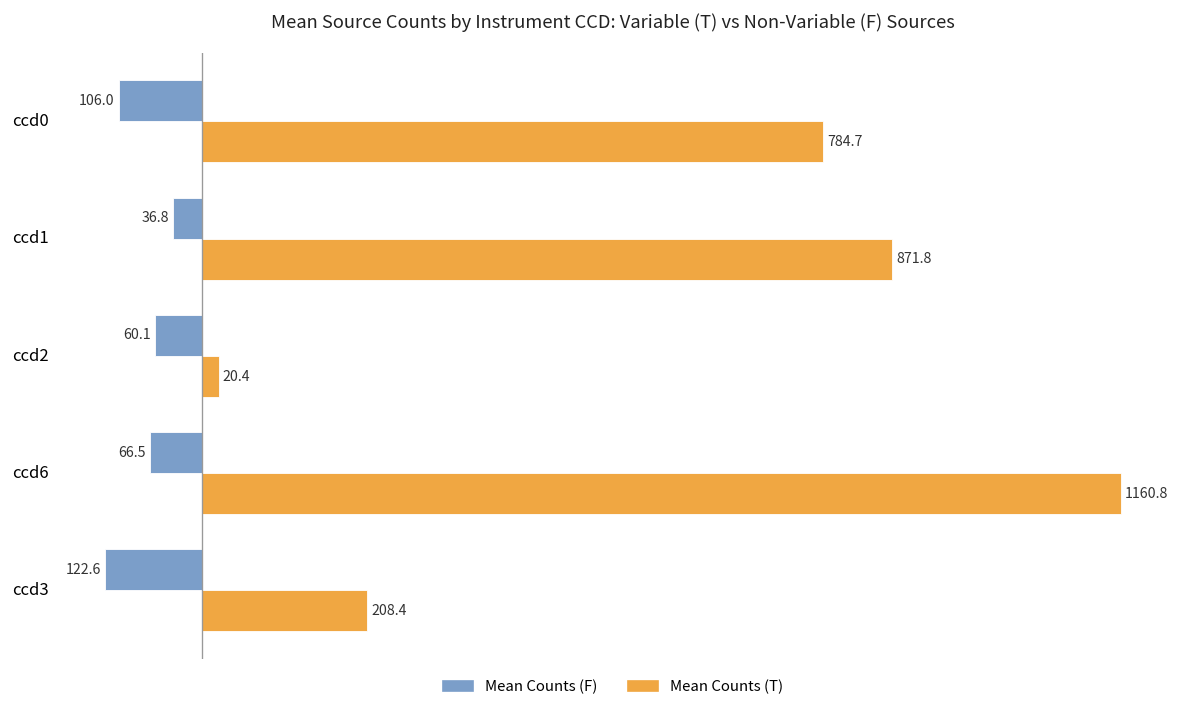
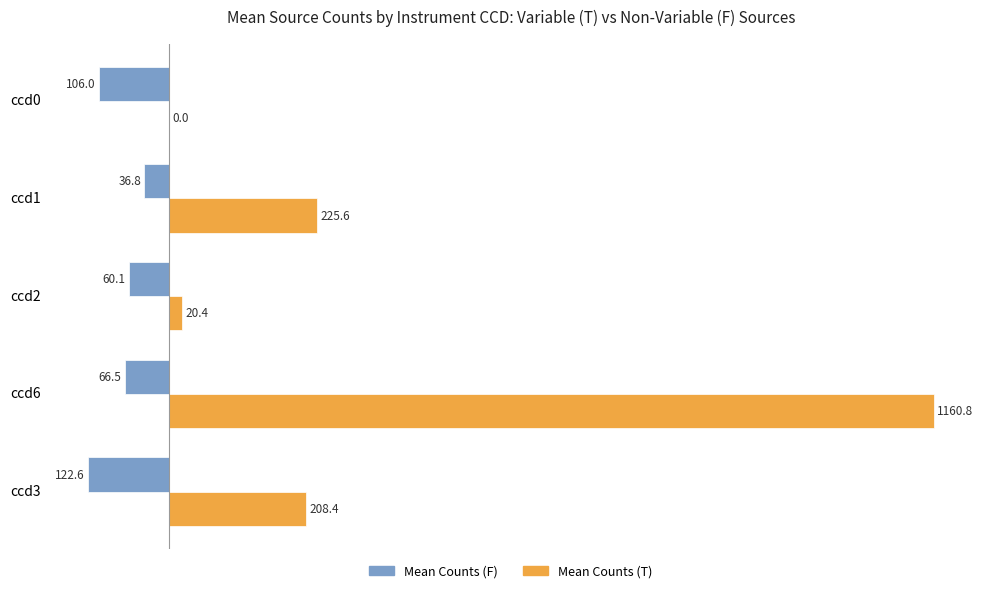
Mean Counts (T), ccd0: 784.7 -> 0.0
Mean Counts (T), ccd1: 871.8 -> 225.6
